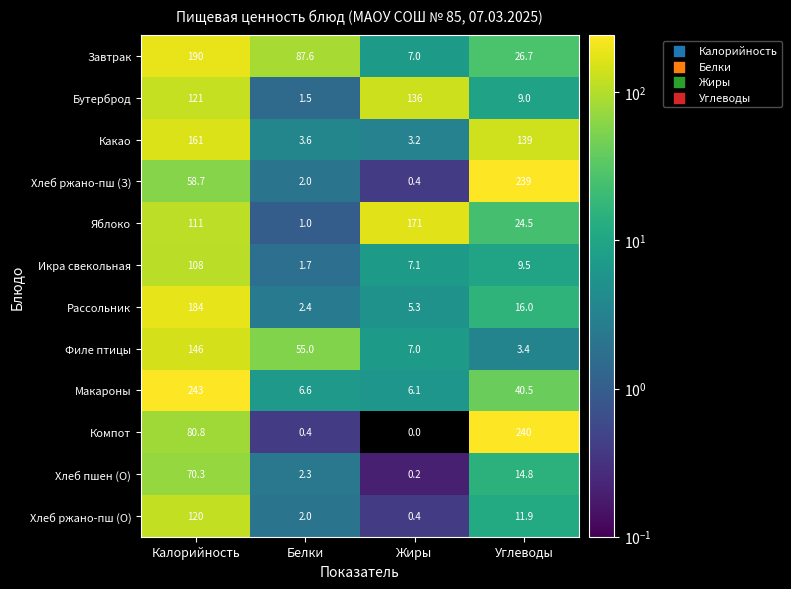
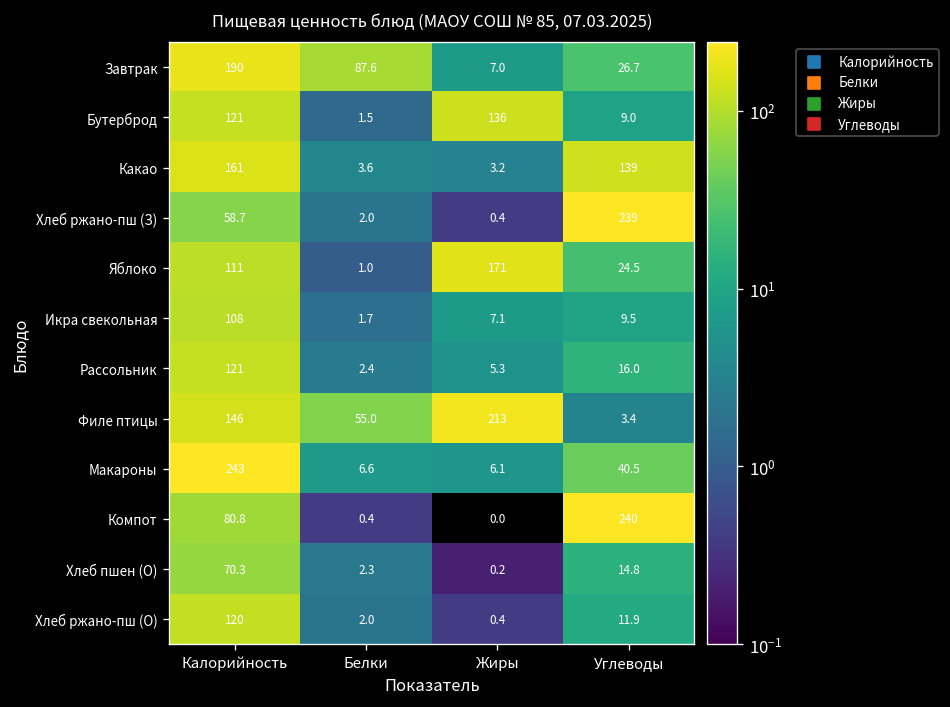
Рассольник, Калорийность: 184 -> 121
Филе птицы, Жиры: 7.0 -> 213
